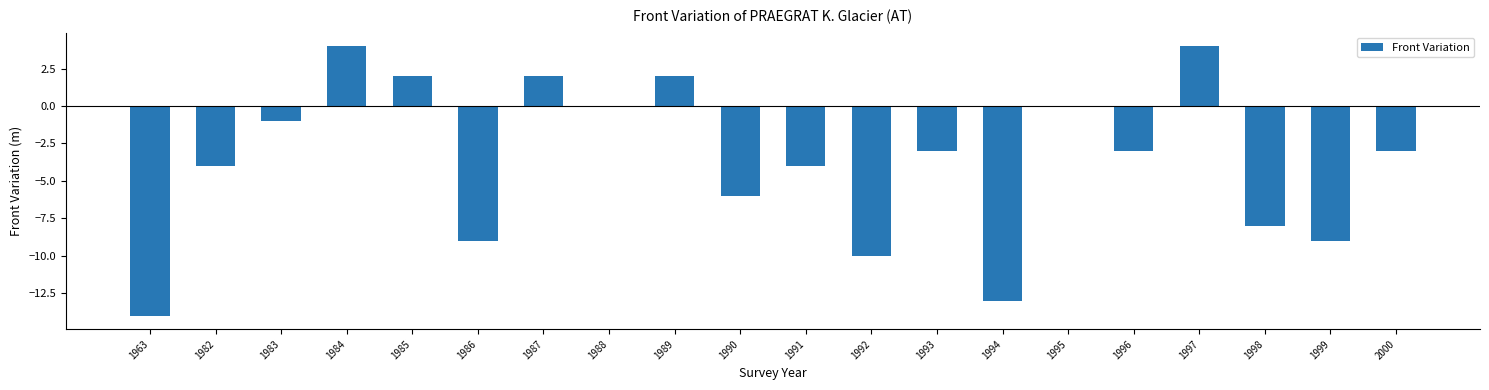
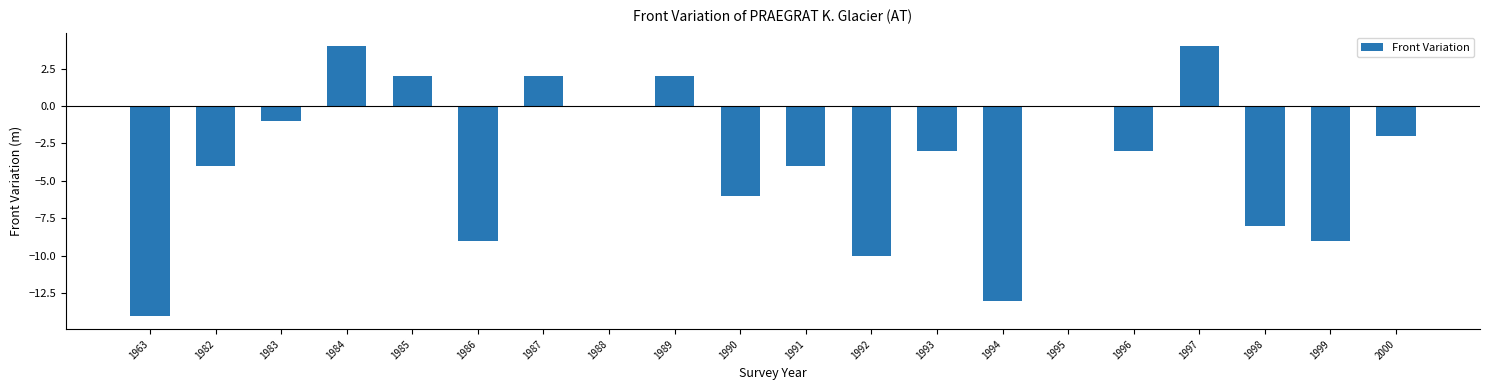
2000: -3 -> -2
